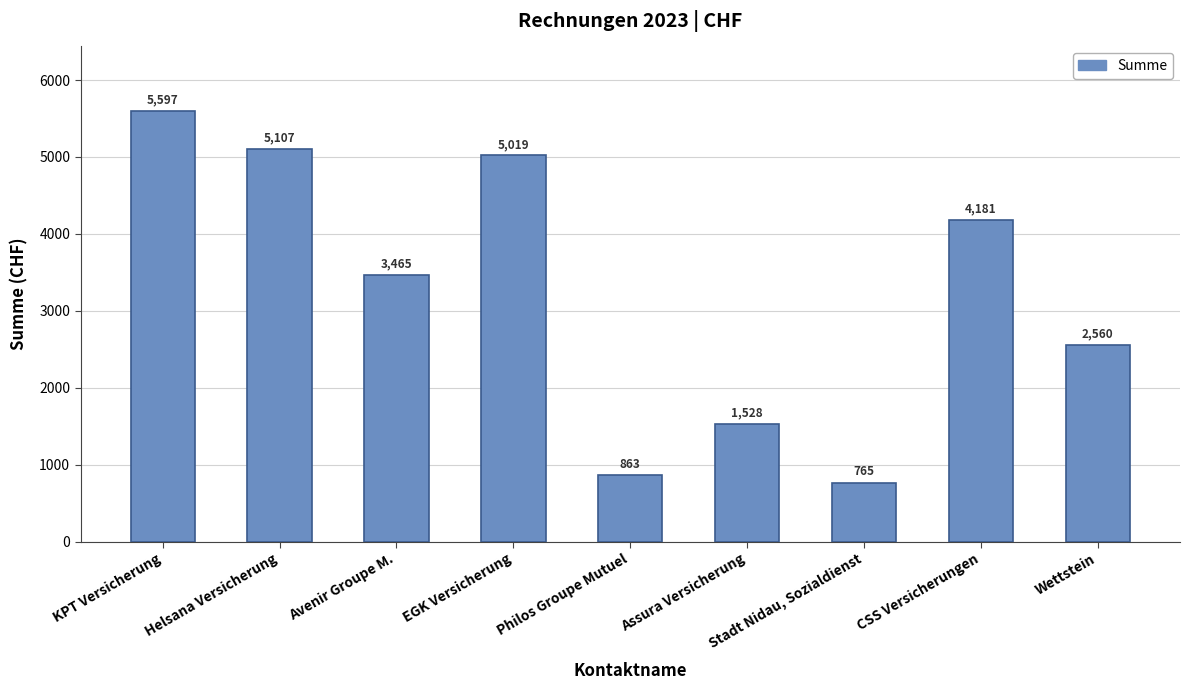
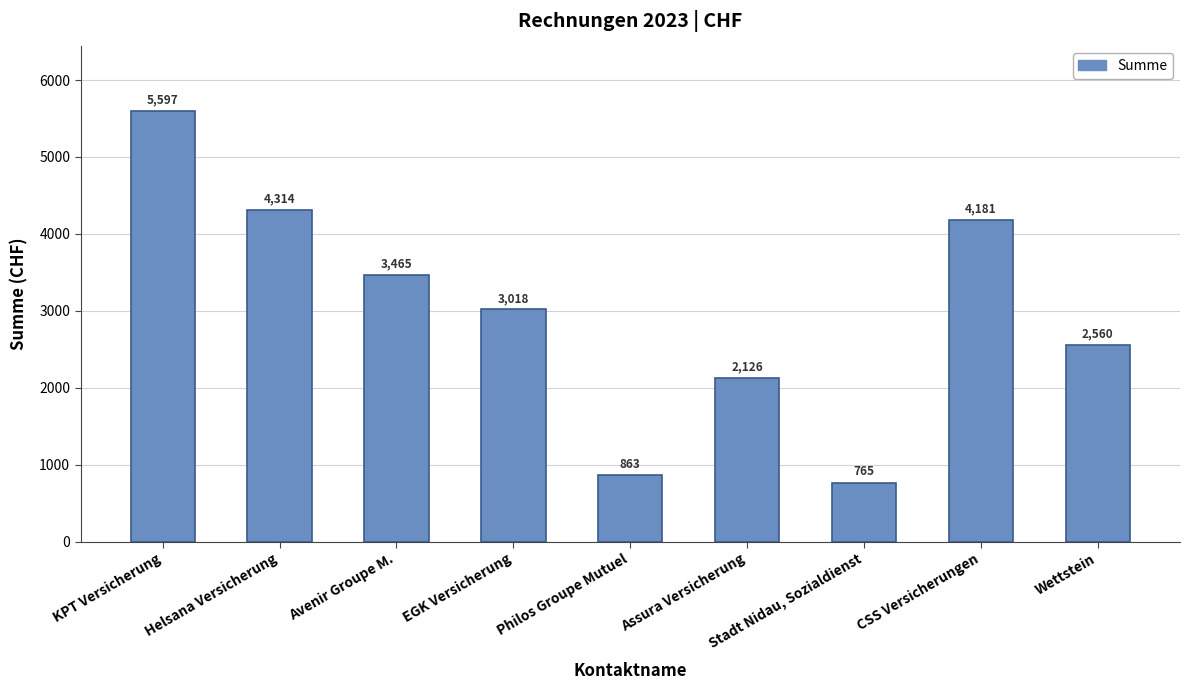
Helsana Versicherung: 5,107 -> 4,314
EGK Versicherung: 5,019 -> 3,018
Assura Versicherung: 1,528 -> 2,126
